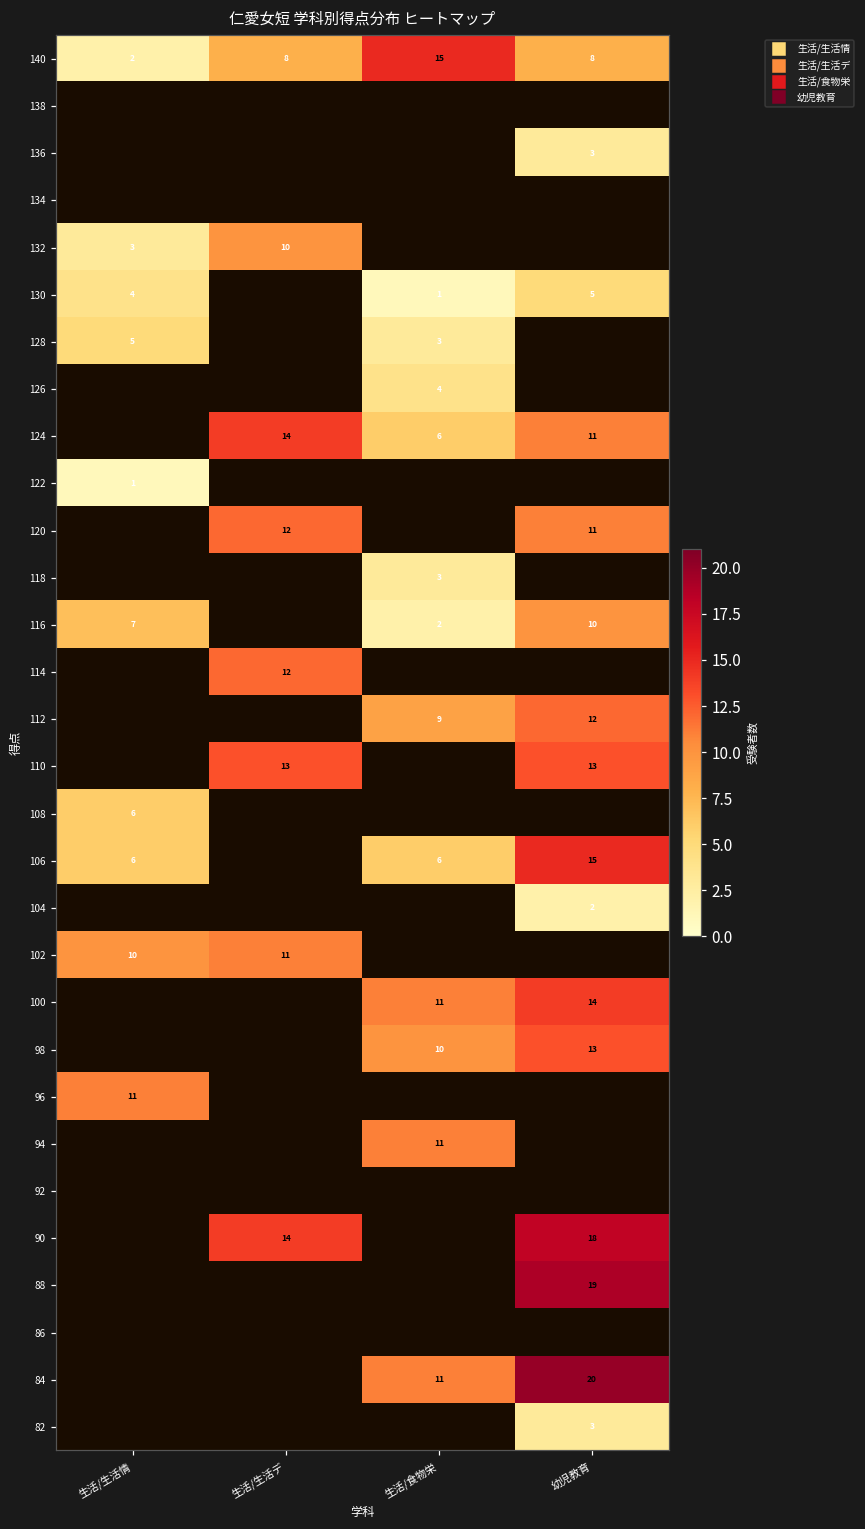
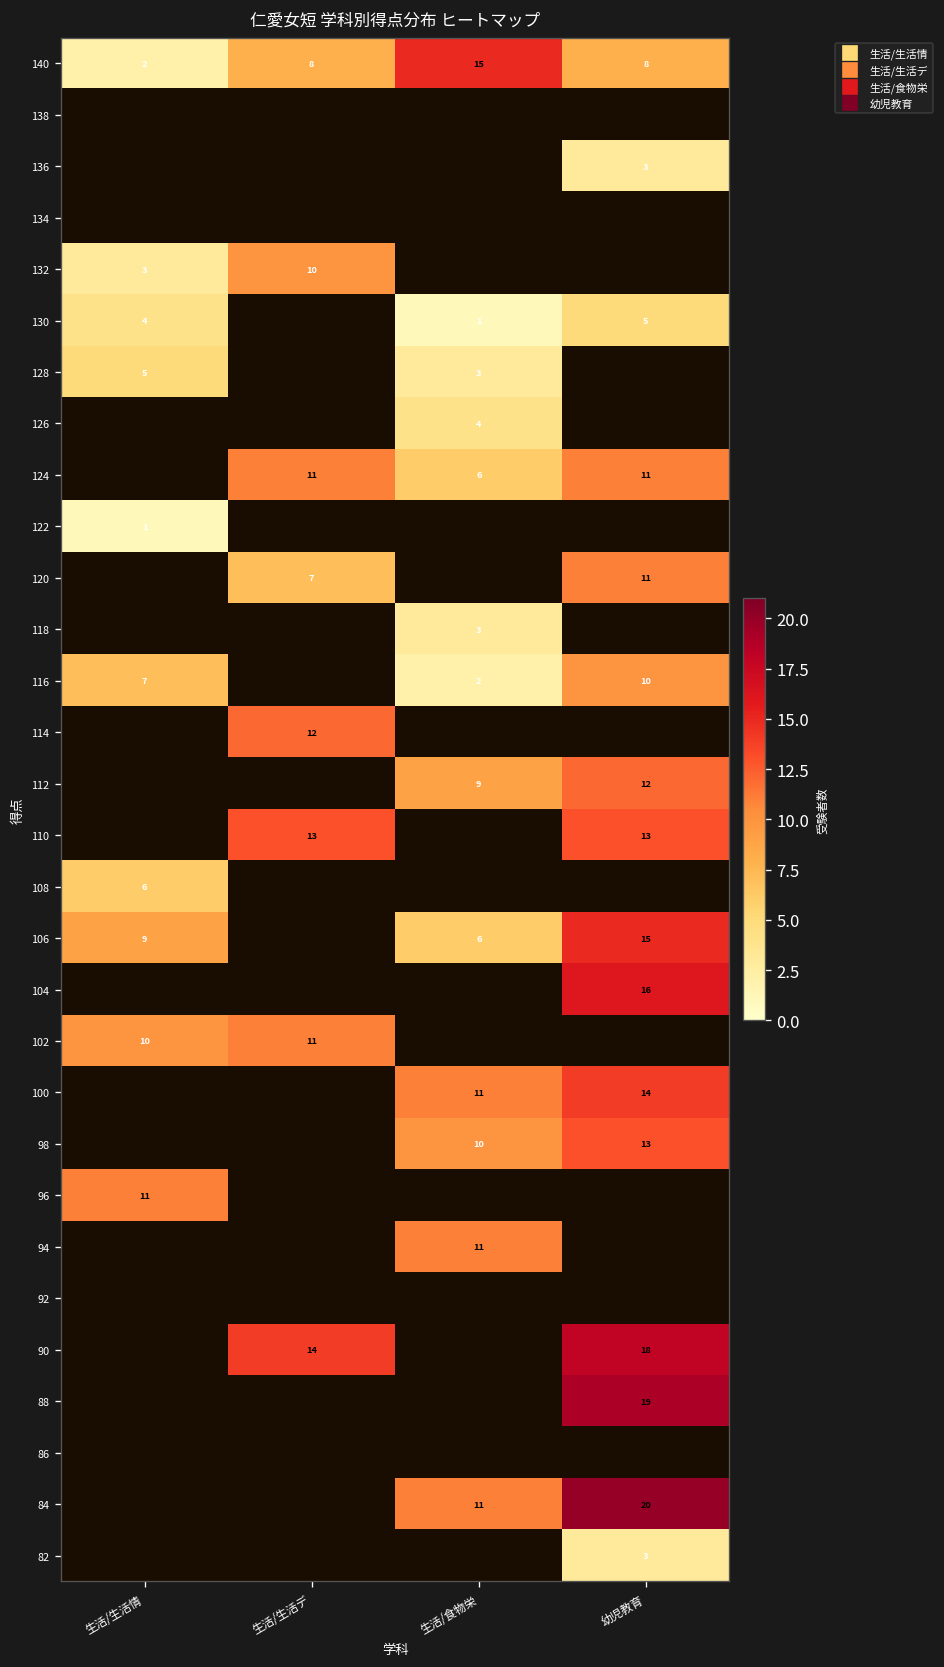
124, 生活/生活デ: 14 -> 11
120, 生活/生活デ: 12 -> 7
106, 生活/生活情: 6 -> 9
104, 幼児教育: 2 -> 16
